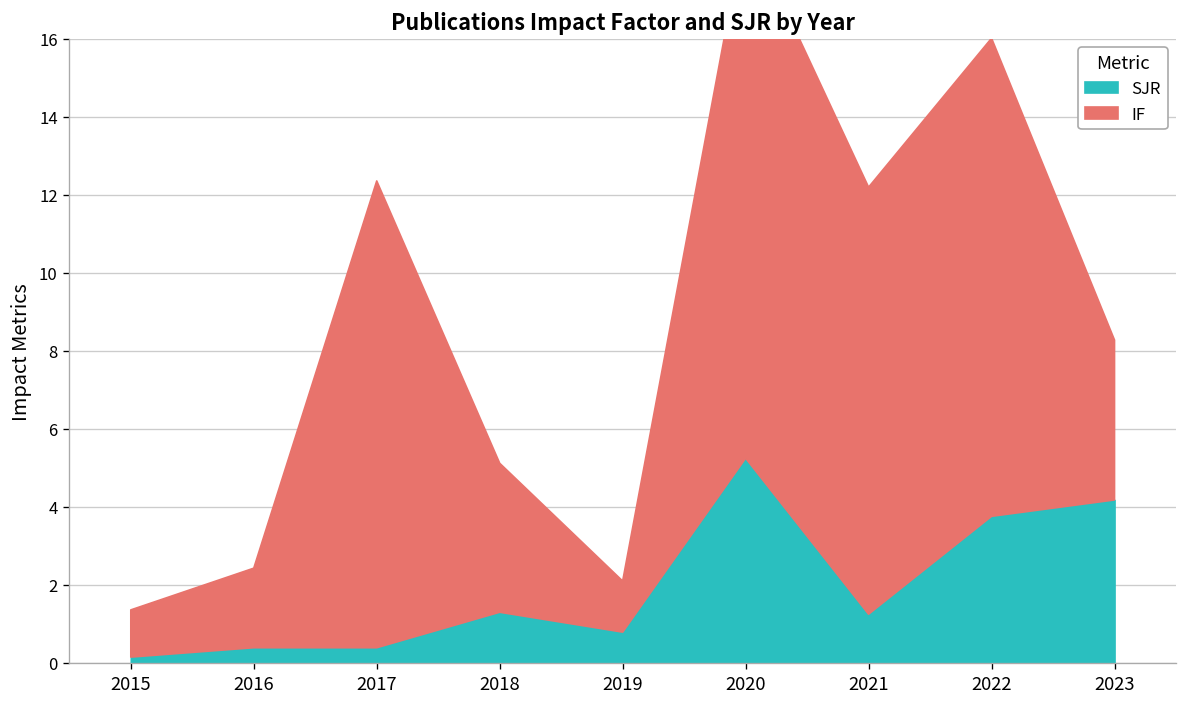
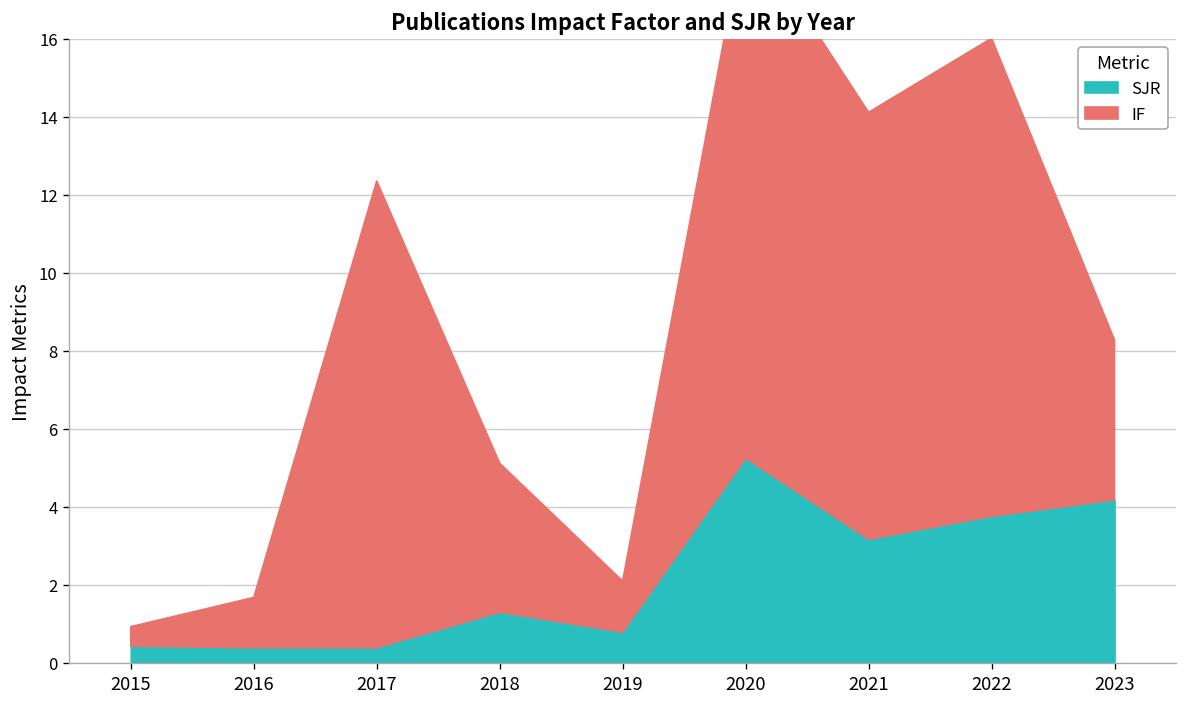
SJR, 2015: 0.2 -> 0.4
IF, 2015: 1.2 -> 0.5
IF, 2016: 2.0 -> 1.3
SJR, 2021: 1.3 -> 3.2
